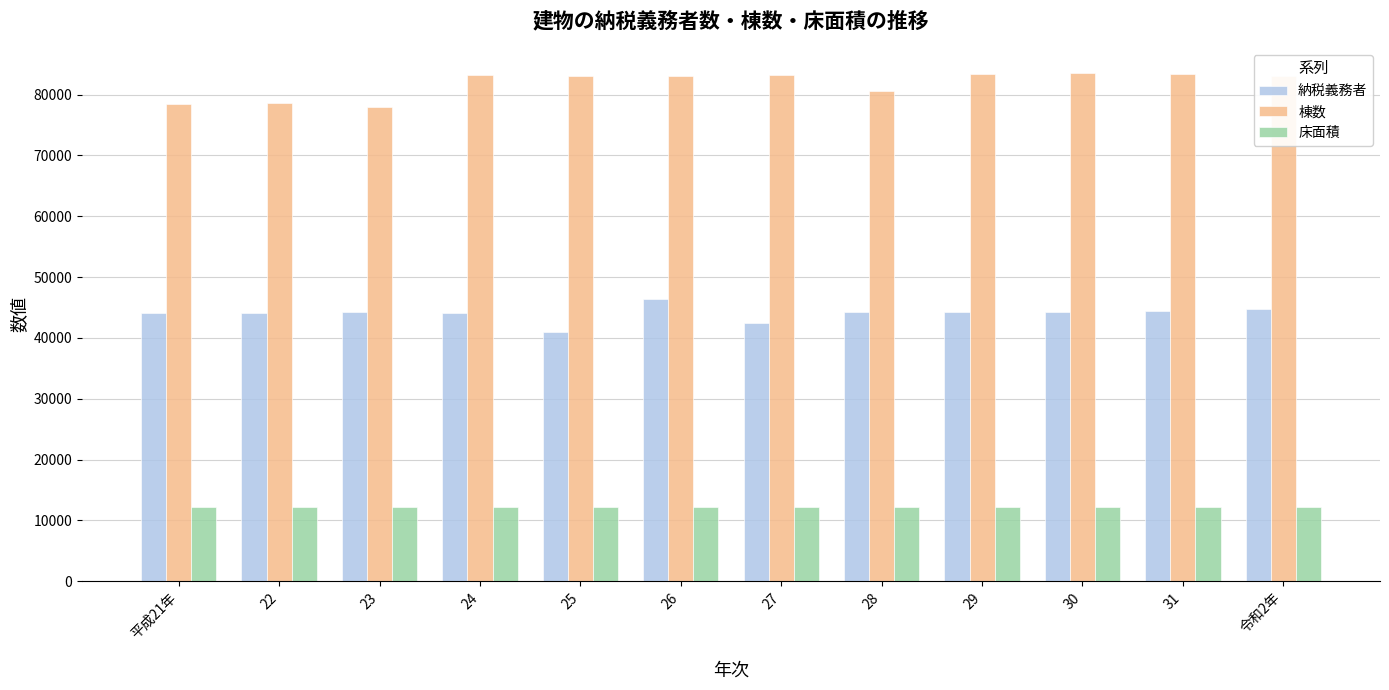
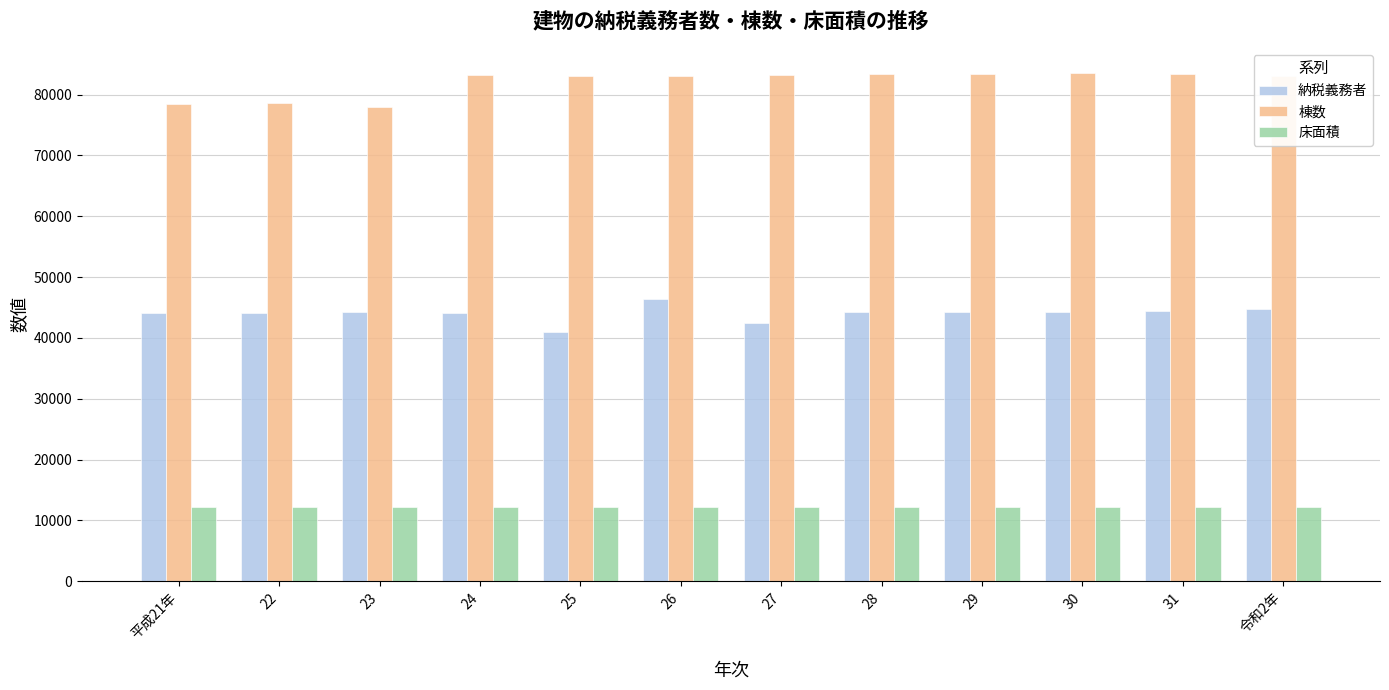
棟数, 28: 81000 -> 83000
